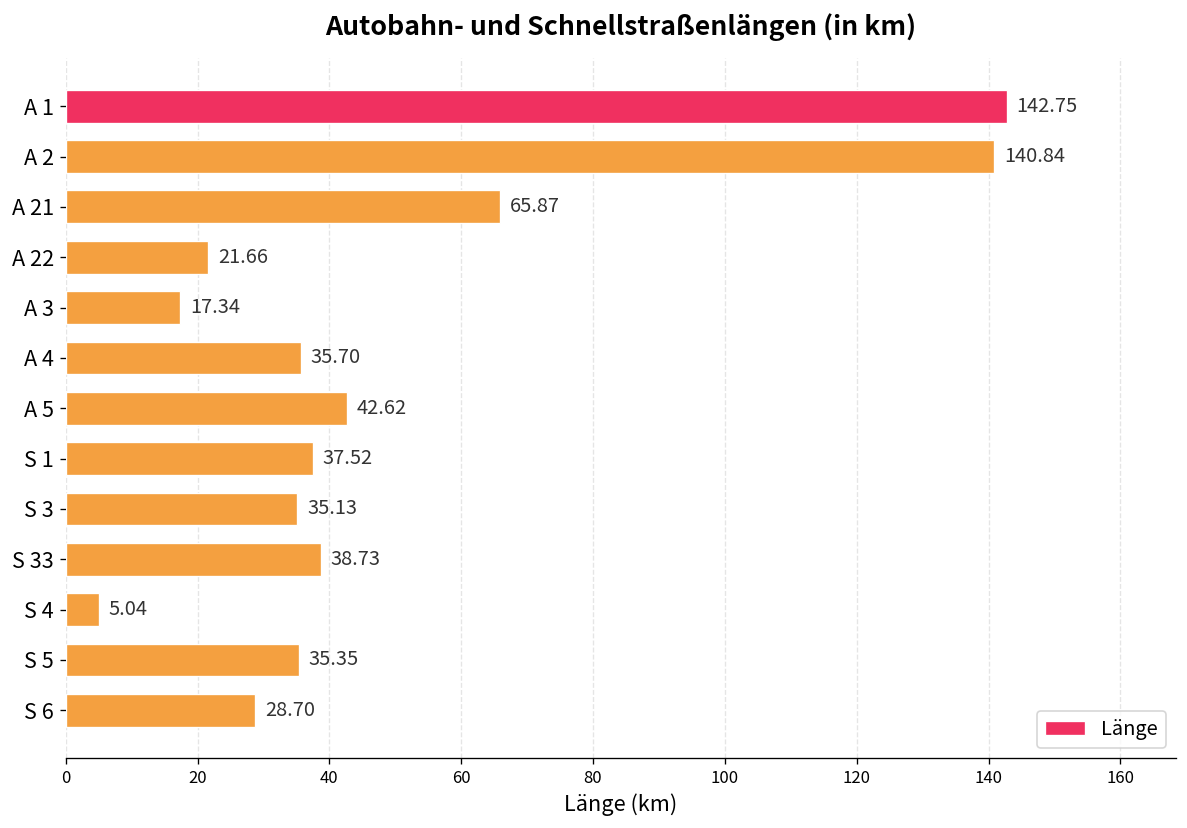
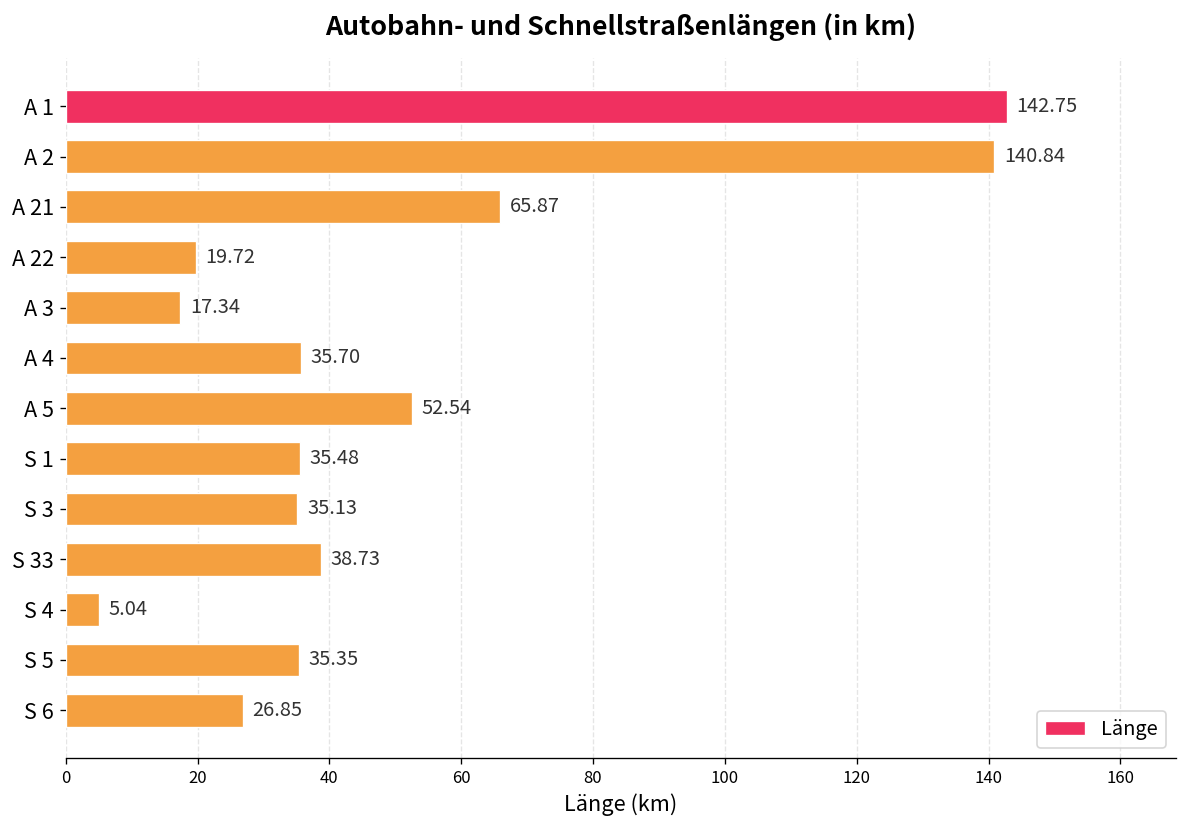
A 22: 21.66 -> 19.72
A 5: 42.62 -> 52.54
S 1: 37.52 -> 35.48
S 6: 28.70 -> 26.85
